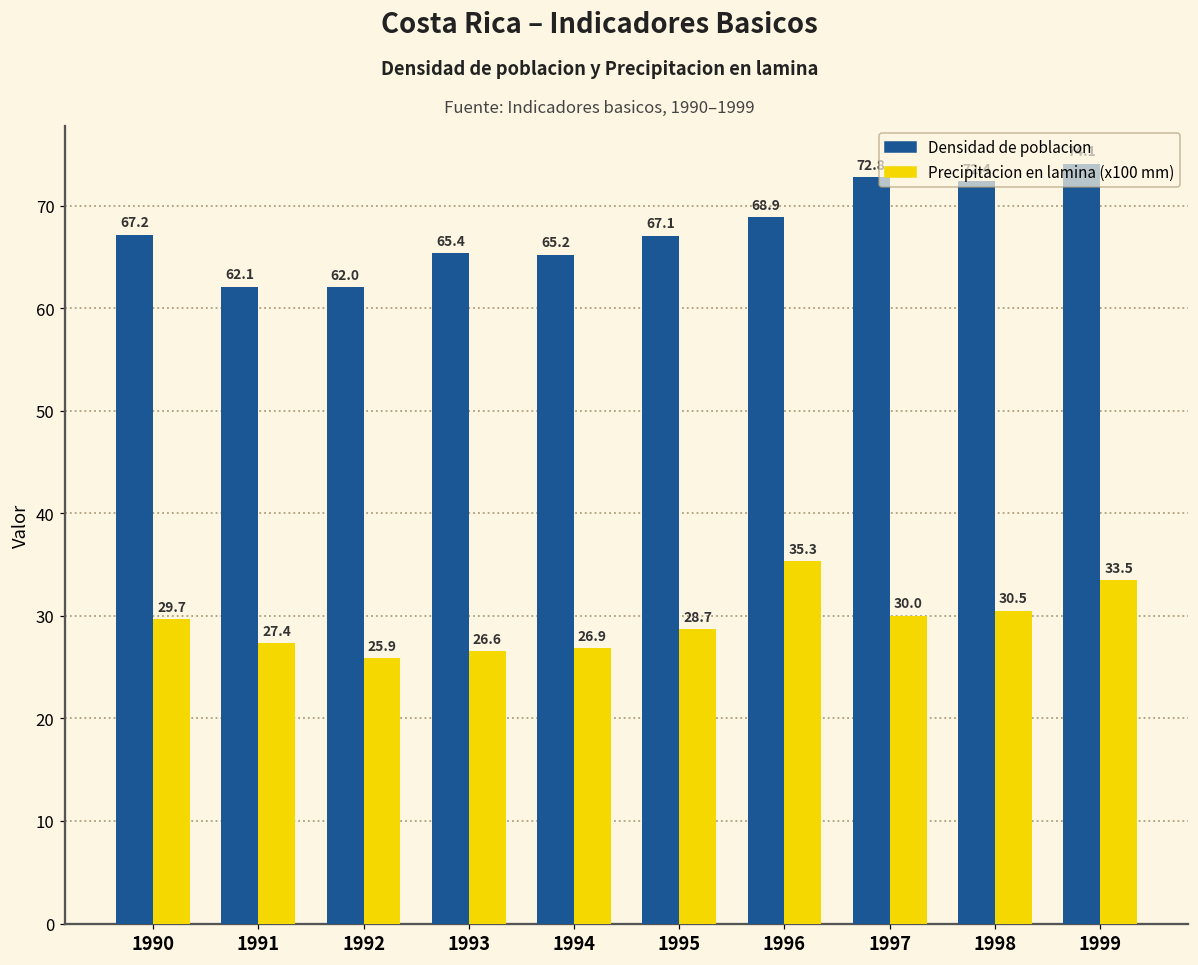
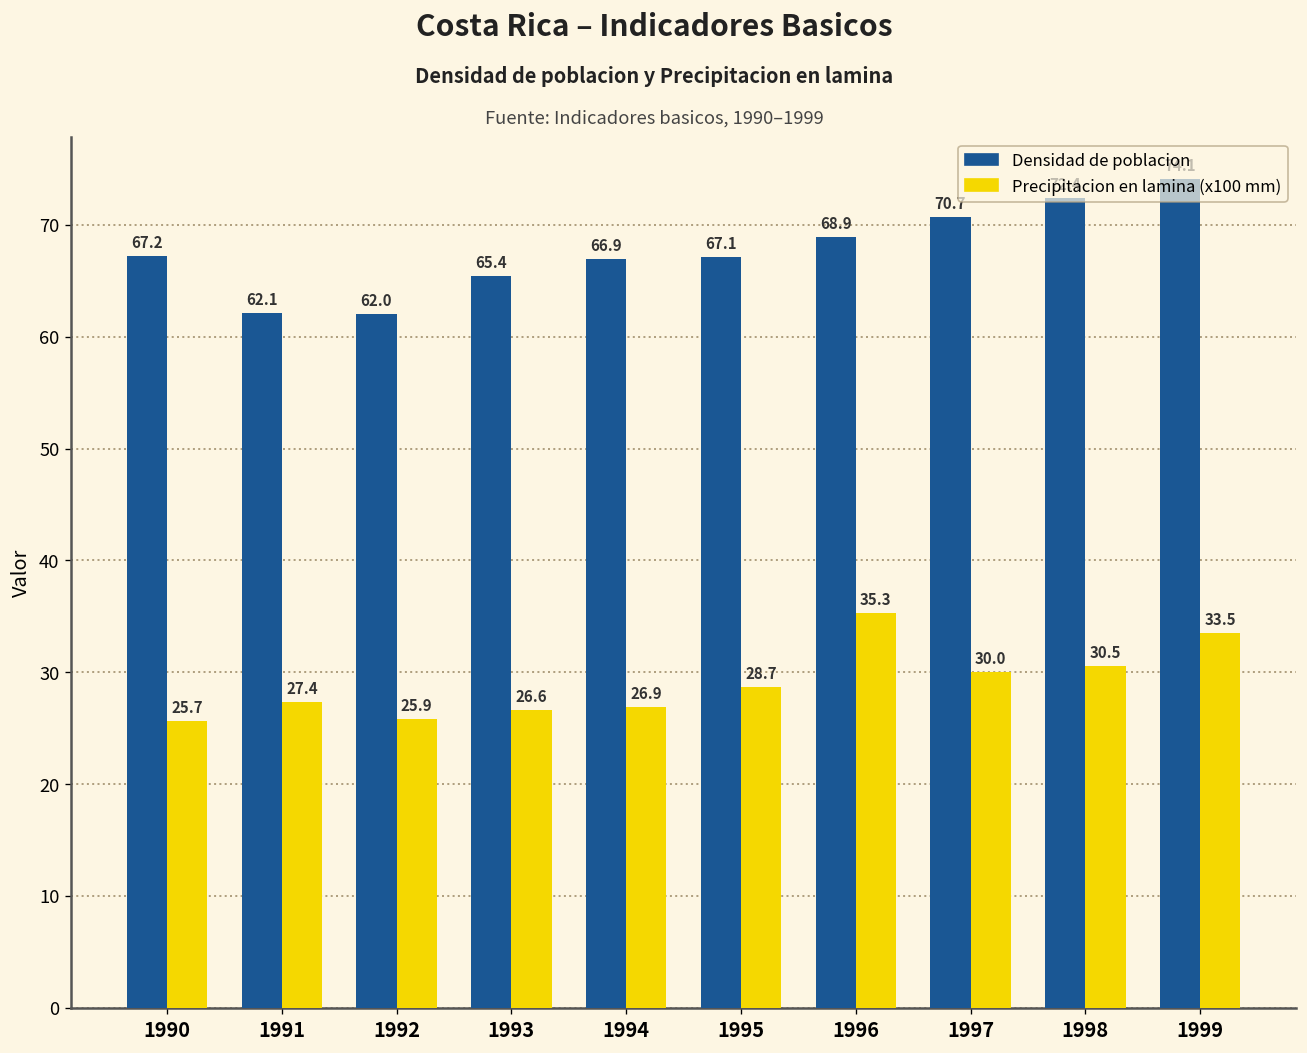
Precipitacion en lamina (x100 mm), 1990: 29.7 -> 25.7
Densidad de poblacion, 1994: 65.2 -> 66.9
Densidad de poblacion, 1997: 73 -> 71
